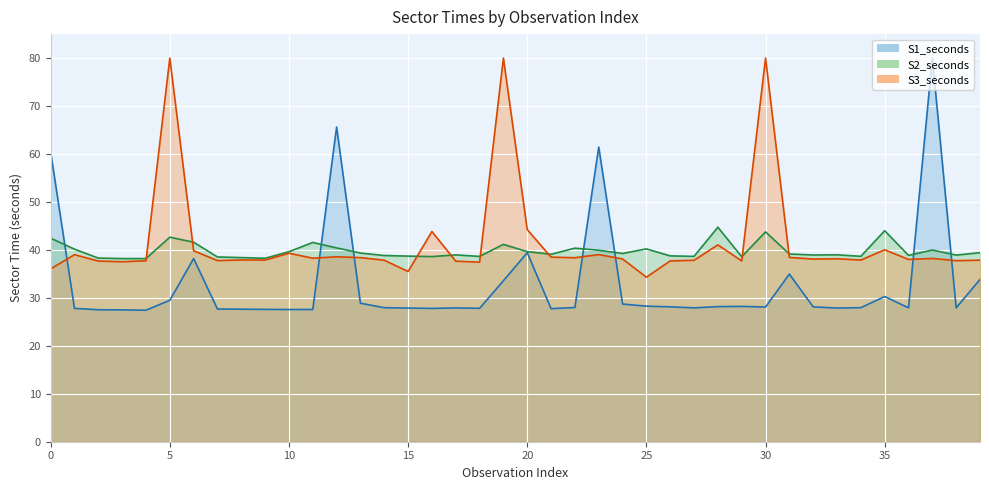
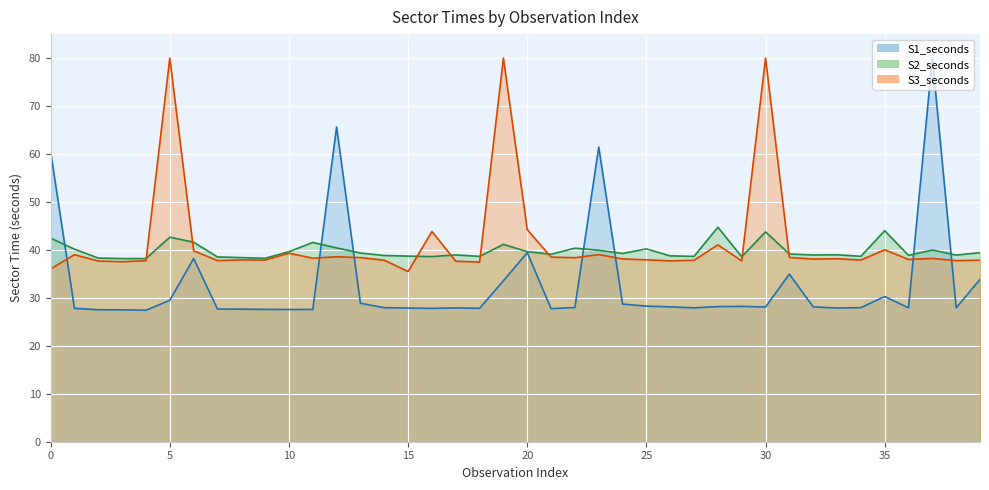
S3_seconds, 25: 34 -> 38
